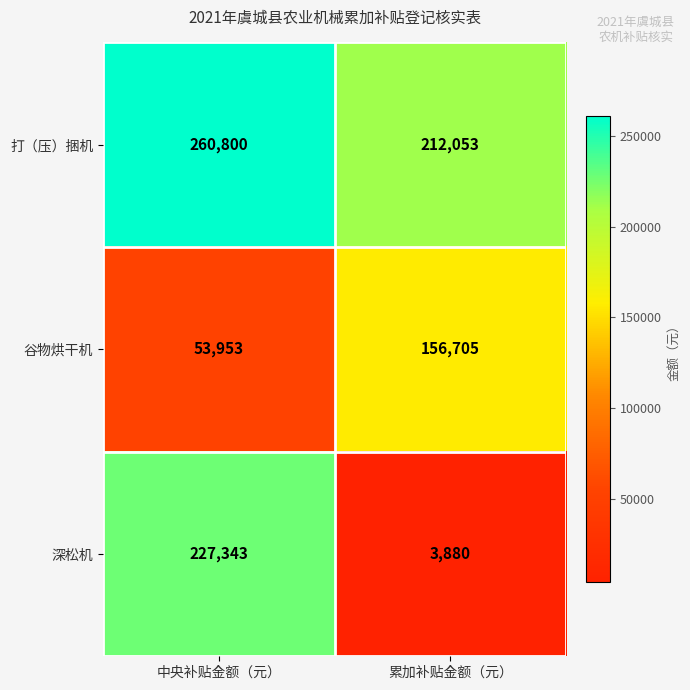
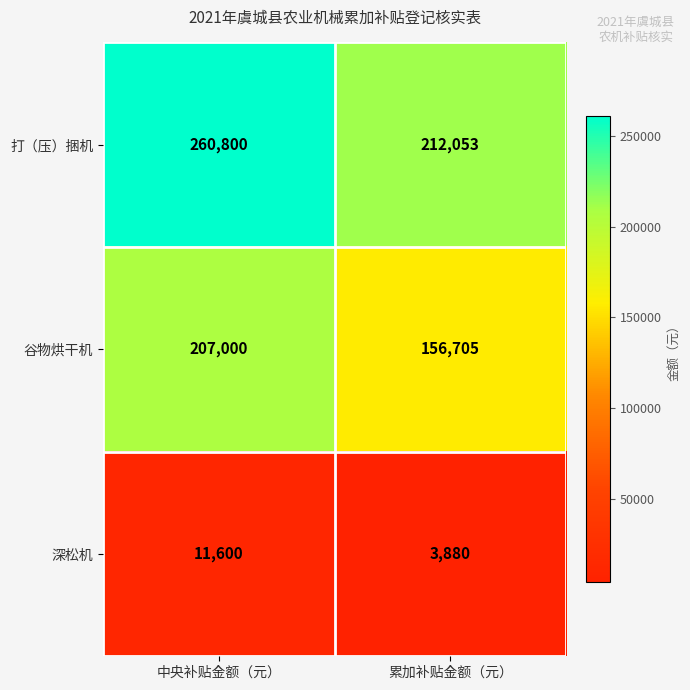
谷物烘干机, 中央补贴金额（元）: 53,953 -> 207,000
深松机, 中央补贴金额（元）: 227,343 -> 11,600
